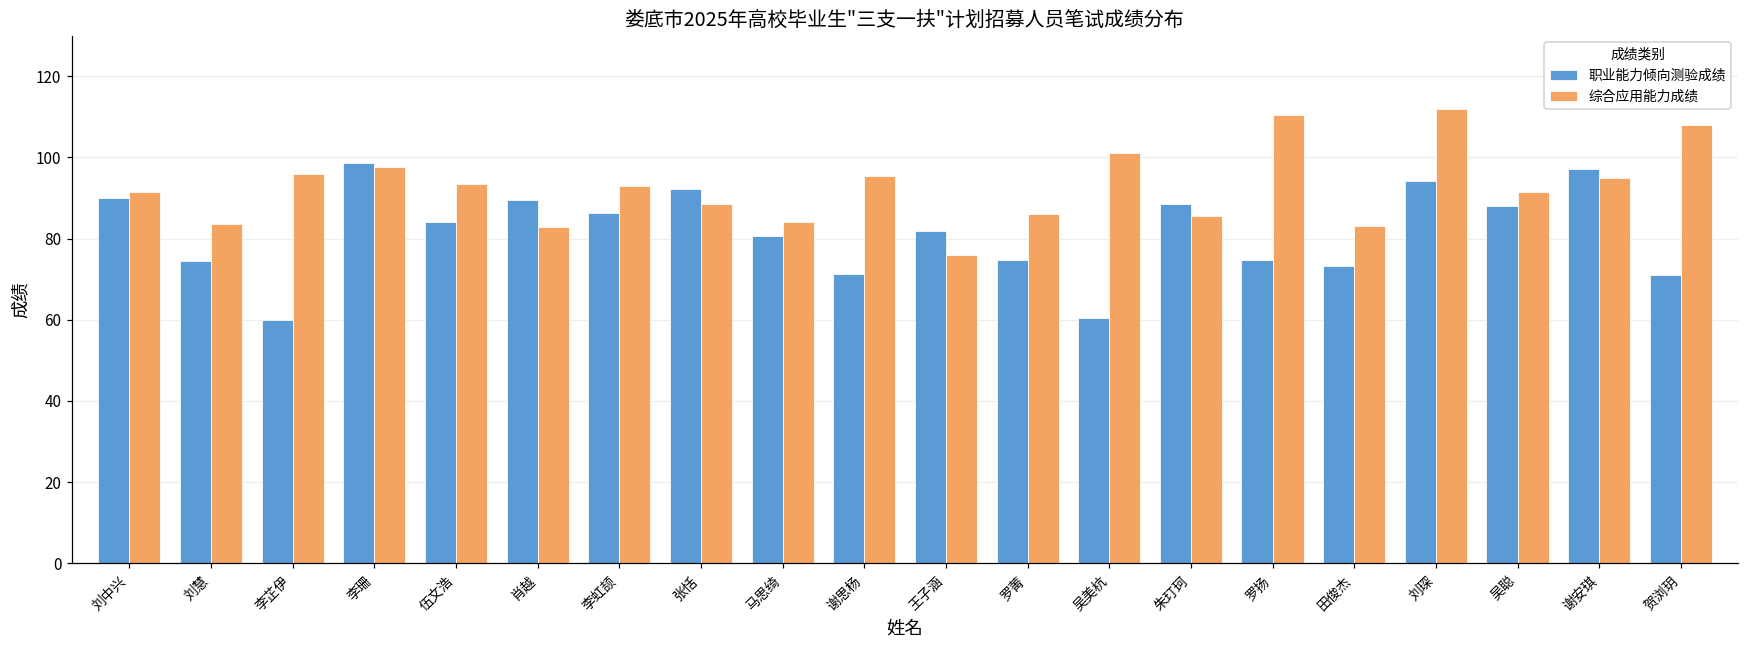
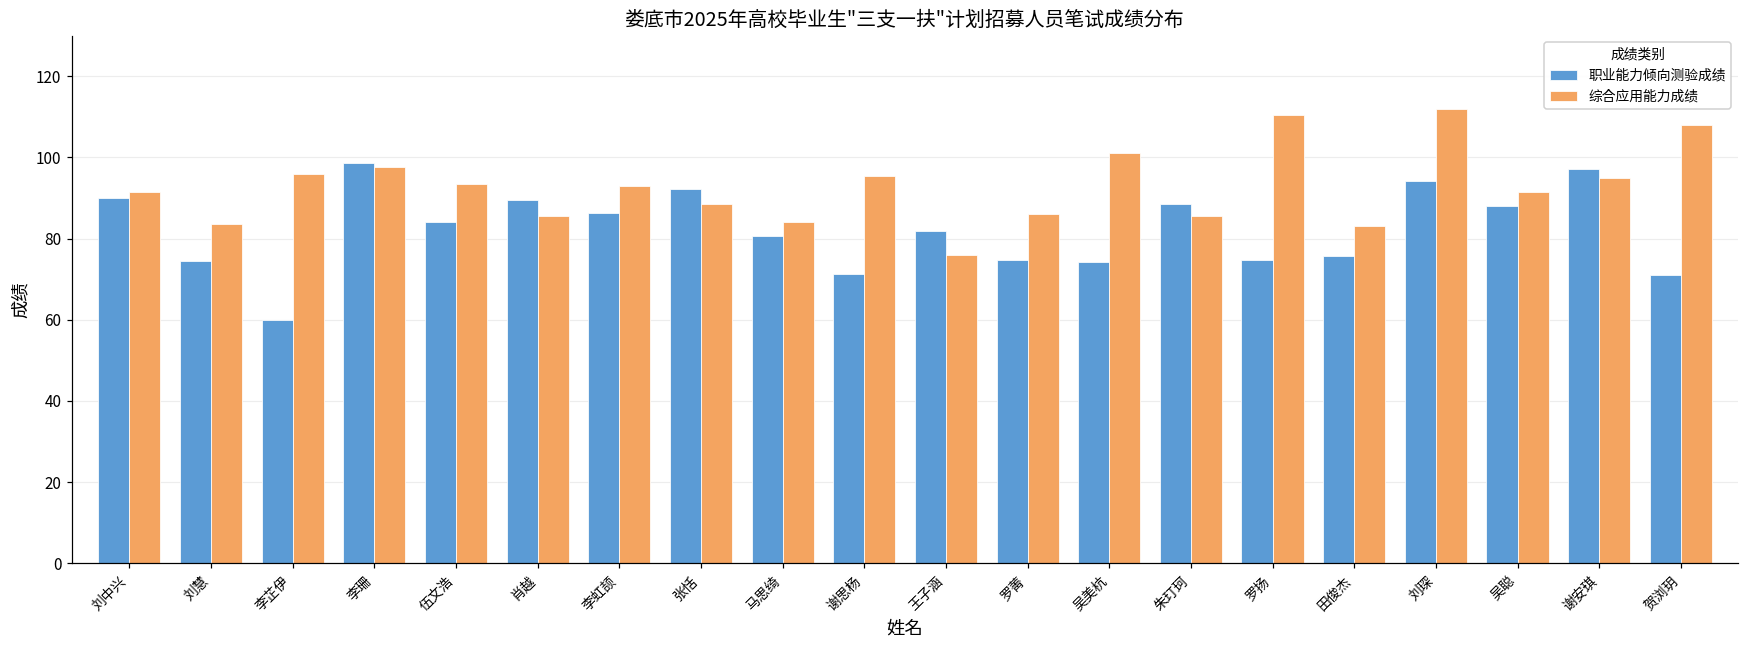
综合应用能力成绩, 肖越: 83 -> 86
职业能力倾向测验成绩, 吴美杭: 60 -> 74
职业能力倾向测验成绩, 田俊杰: 73 -> 76
